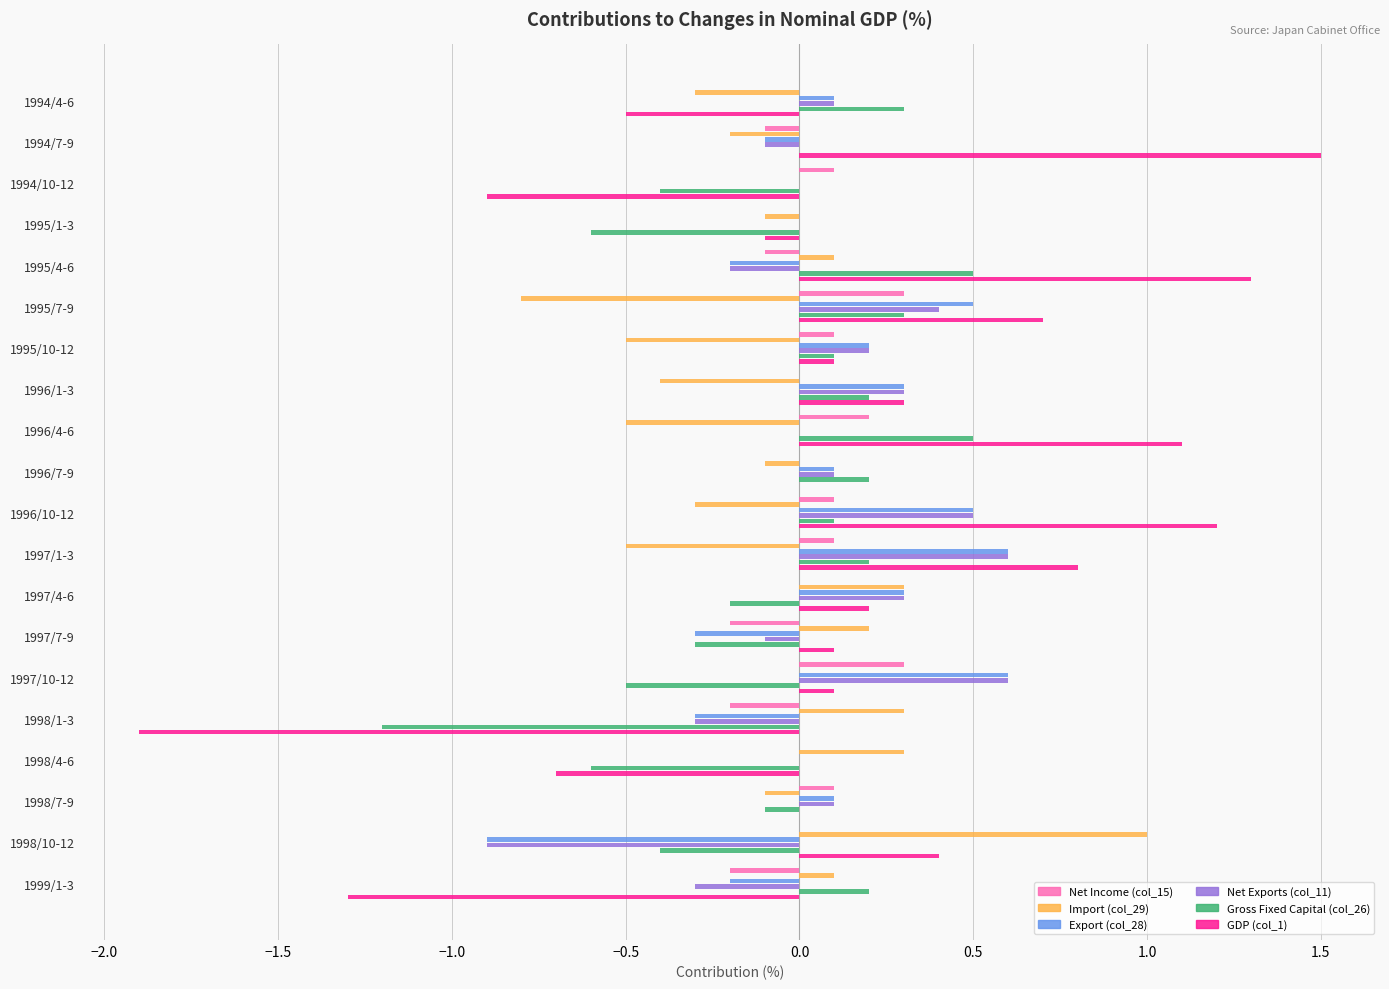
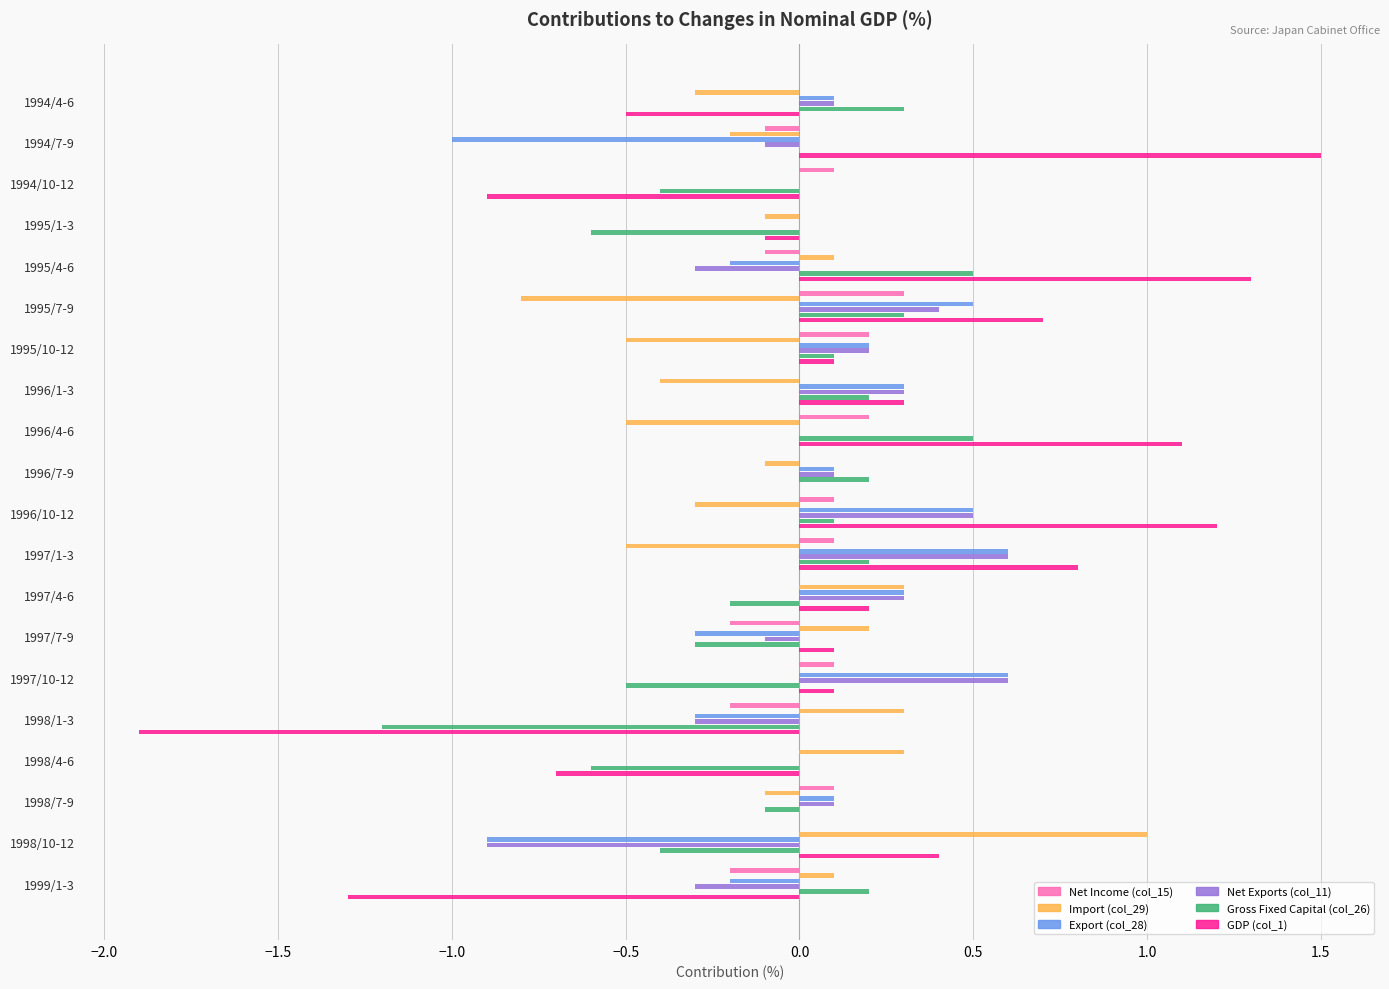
Export (col_28), 1994/7-9: -0.1 -> -1.0
Net Exports (col_11), 1995/4-6: -0.2 -> -0.3
Net Income (col_15), 1995/10-12: 0.1 -> 0.2
Net Income (col_15), 1997/10-12: 0.3 -> 0.1
